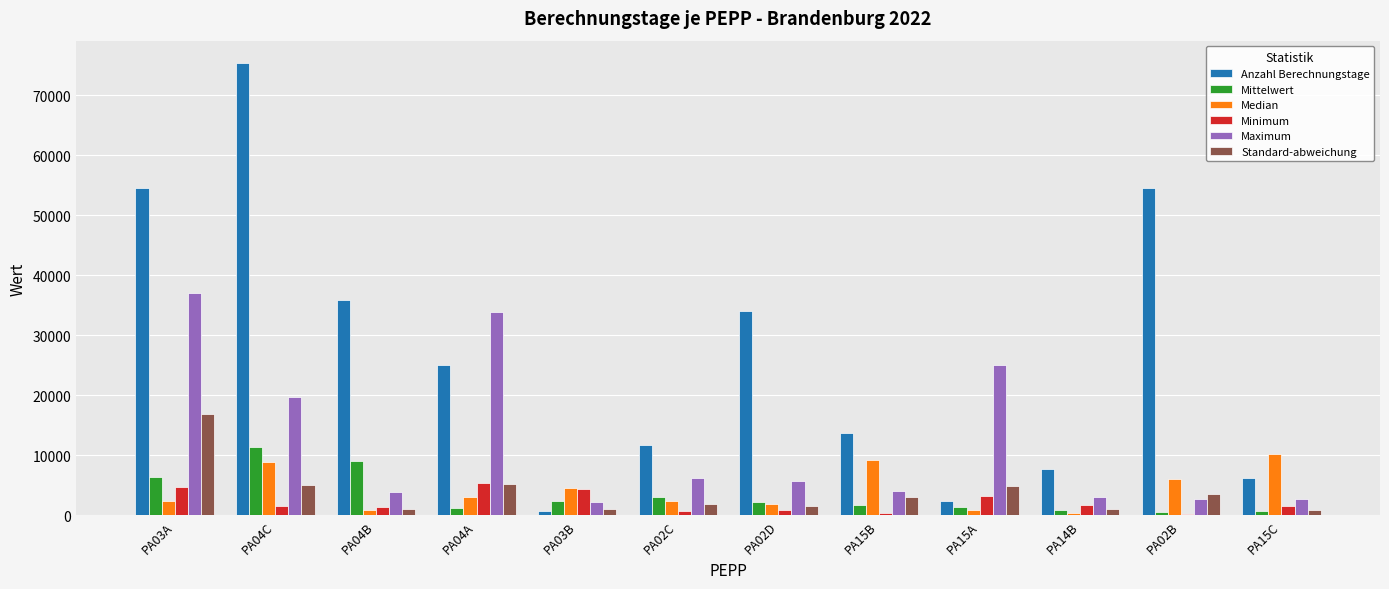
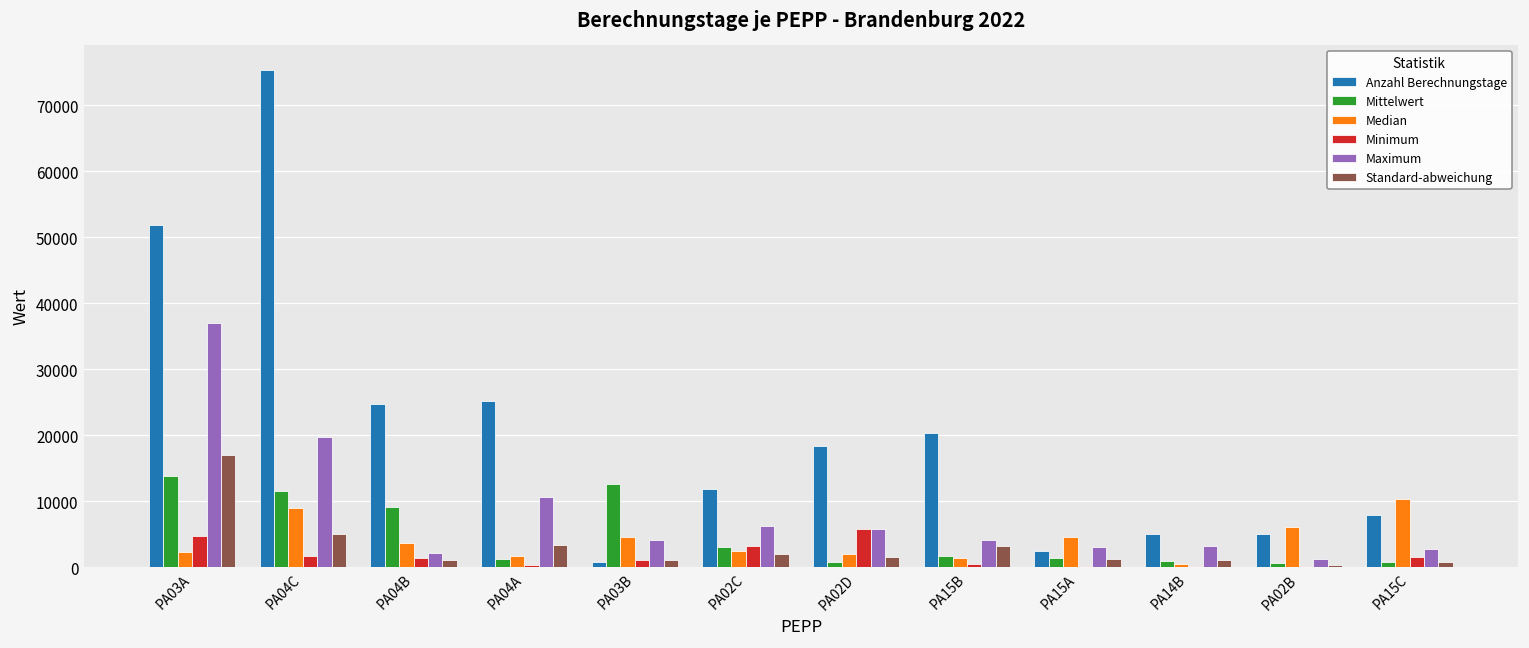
Anzahl Berechnungstage, PA03A: 55000 -> 52000
Mittelwert, PA03A: 6000 -> 14000
Anzahl Berechnungstage, PA04B: 36000 -> 25000
Median, PA04B: 1000 -> 4000
Maximum, PA04B: 4000 -> 2000
Median, PA04A: 3000 -> 2000
Minimum, PA04A: 5000 -> 0
Maximum, PA04A: 34000 -> 11000
Standard-abweichung, PA04A: 5000 -> 3000
Mittelwert, PA03B: 2000 -> 13000
Minimum, PA03B: 4000 -> 1000
Maximum, PA03B: 2000 -> 4000
Minimum, PA02C: 1000 -> 3000
Anzahl Berechnungstage, PA02D: 34000 -> 18000
Mittelwert, PA02D: 2000 -> 1000
Minimum, PA02D: 1000 -> 6000
Anzahl Berechnungstage, PA15B: 14000 -> 20000
Median, PA15B: 9000 -> 1000
Median, PA15A: 1000 -> 5000
Minimum, PA15A: 3000 -> 0
Maximum, PA15A: 25000 -> 3000
Standard-abweichung, PA15A: 5000 -> 1000
Anzahl Berechnungstage, PA14B: 8000 -> 5000
Minimum, PA14B: 2000 -> 0
Anzahl Berechnungstage, PA02B: 55000 -> 5000
Maximum, PA02B: 3000 -> 1000
Standard-abweichung, PA02B: 4000 -> 0
Anzahl Berechnungstage, PA15C: 6000 -> 8000
